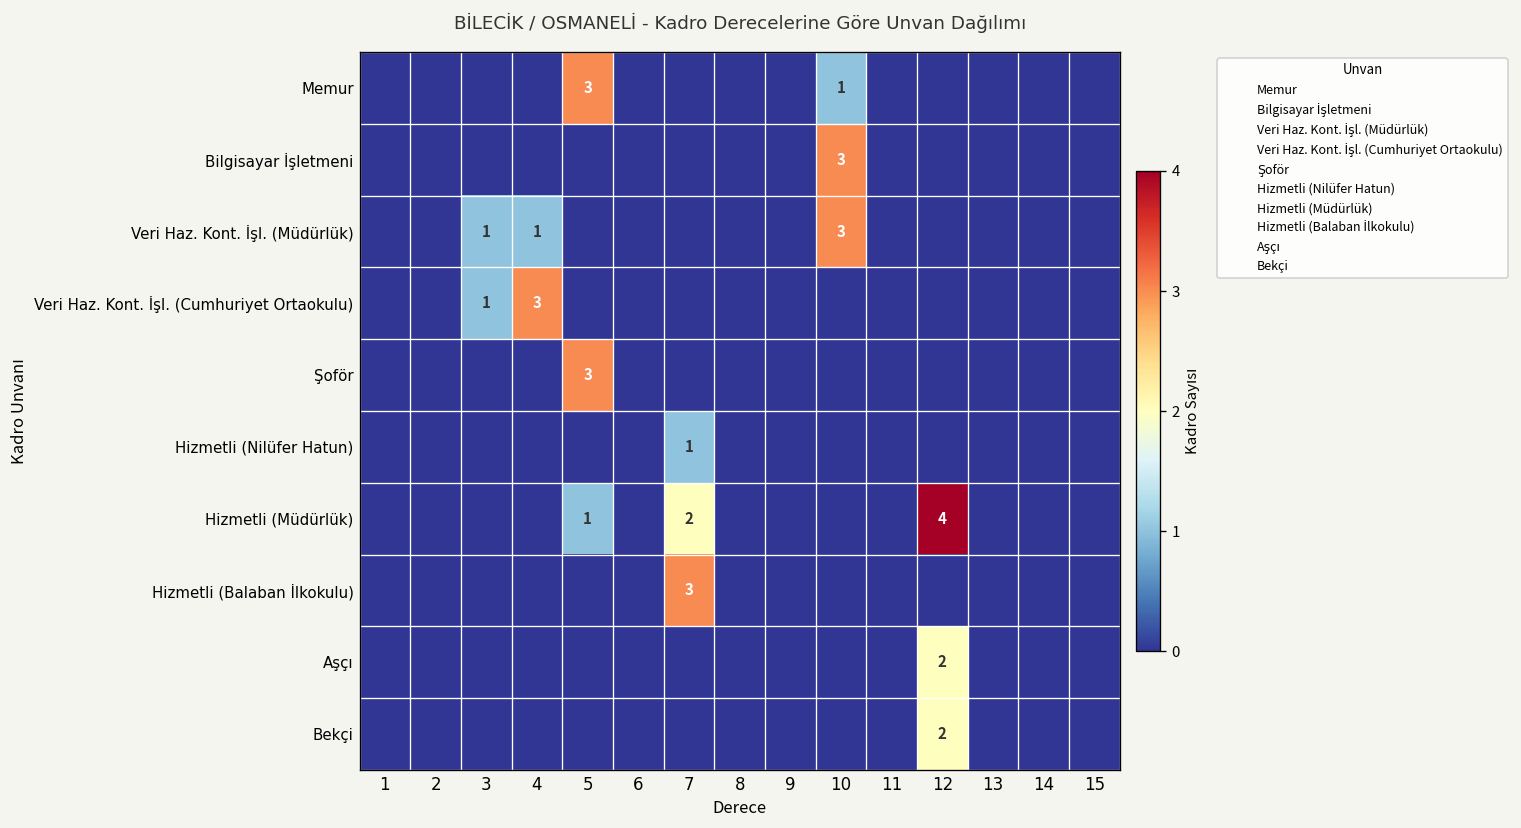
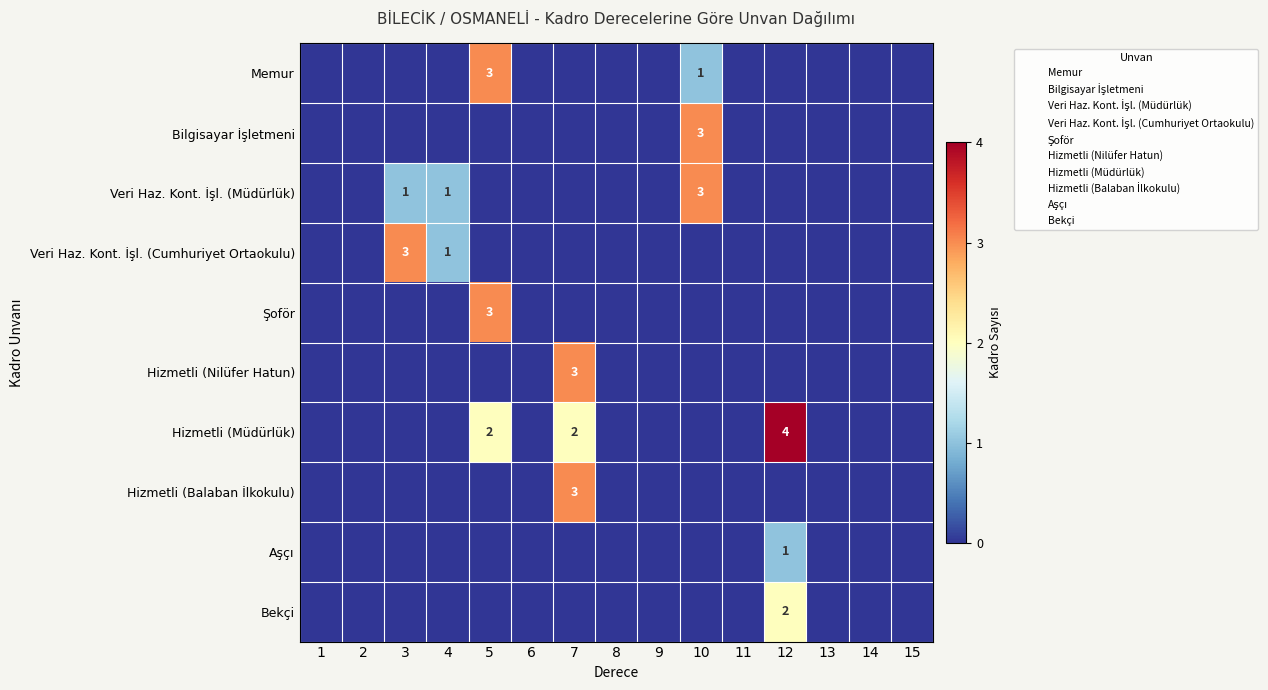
Veri Haz. Kont. İşl. (Cumhuriyet Ortaokulu), 3: 1 -> 3
Veri Haz. Kont. İşl. (Cumhuriyet Ortaokulu), 4: 3 -> 1
Hizmetli (Nilüfer Hatun), 7: 1 -> 3
Hizmetli (Müdürlük), 5: 1 -> 2
Aşçı, 12: 2 -> 1
